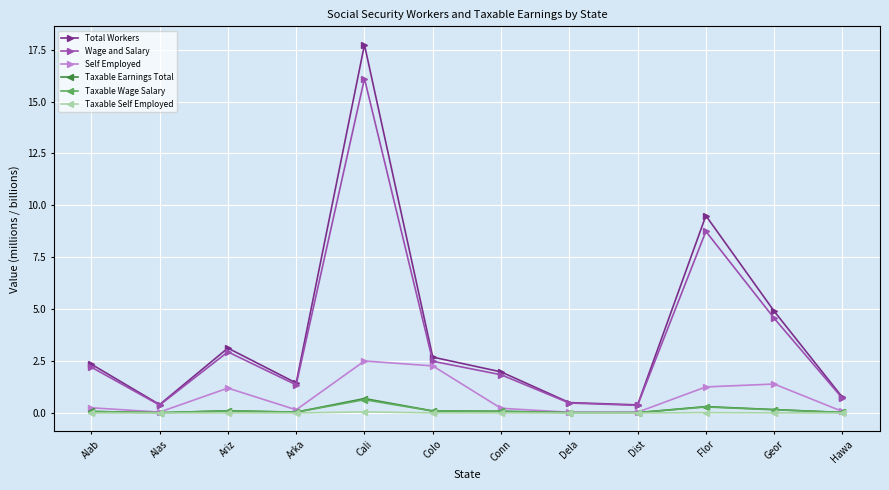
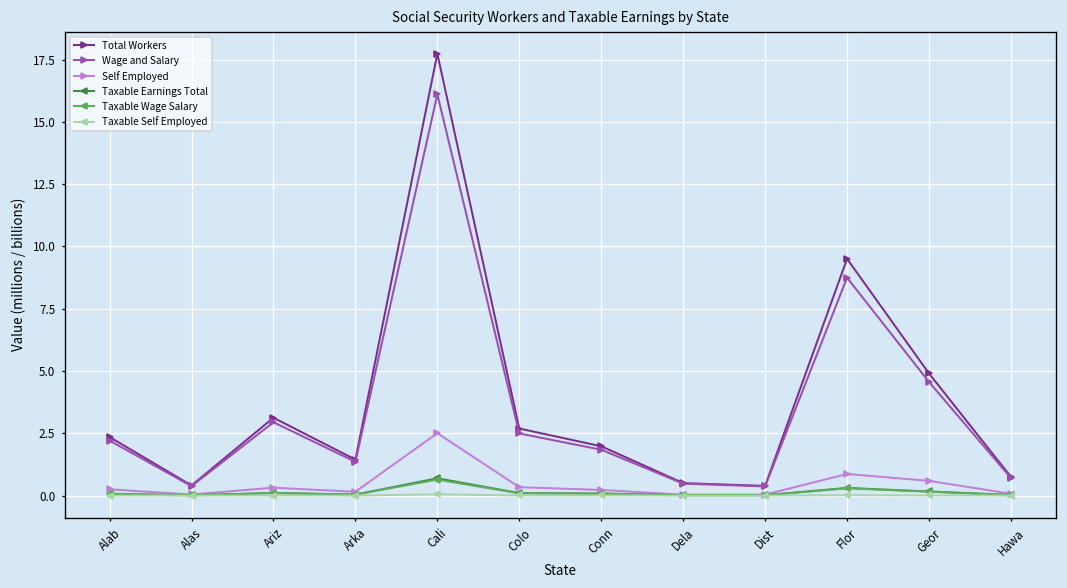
Self Employed, Ariz: 1.2 -> 0.3
Self Employed, Colo: 2.3 -> 0.3
Self Employed, Flor: 1.3 -> 0.9
Self Employed, Geor: 1.4 -> 0.6
